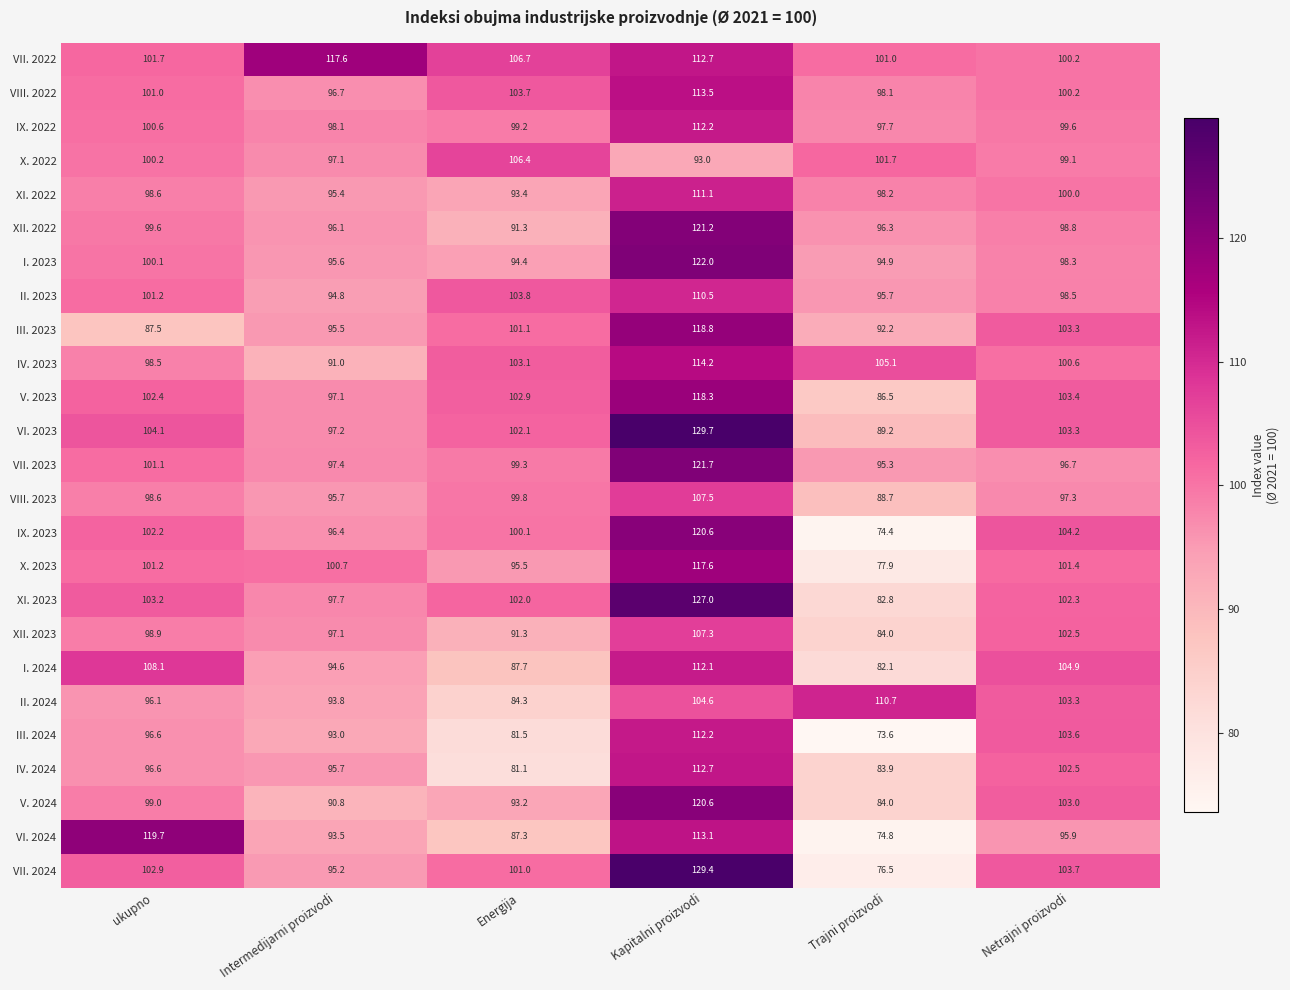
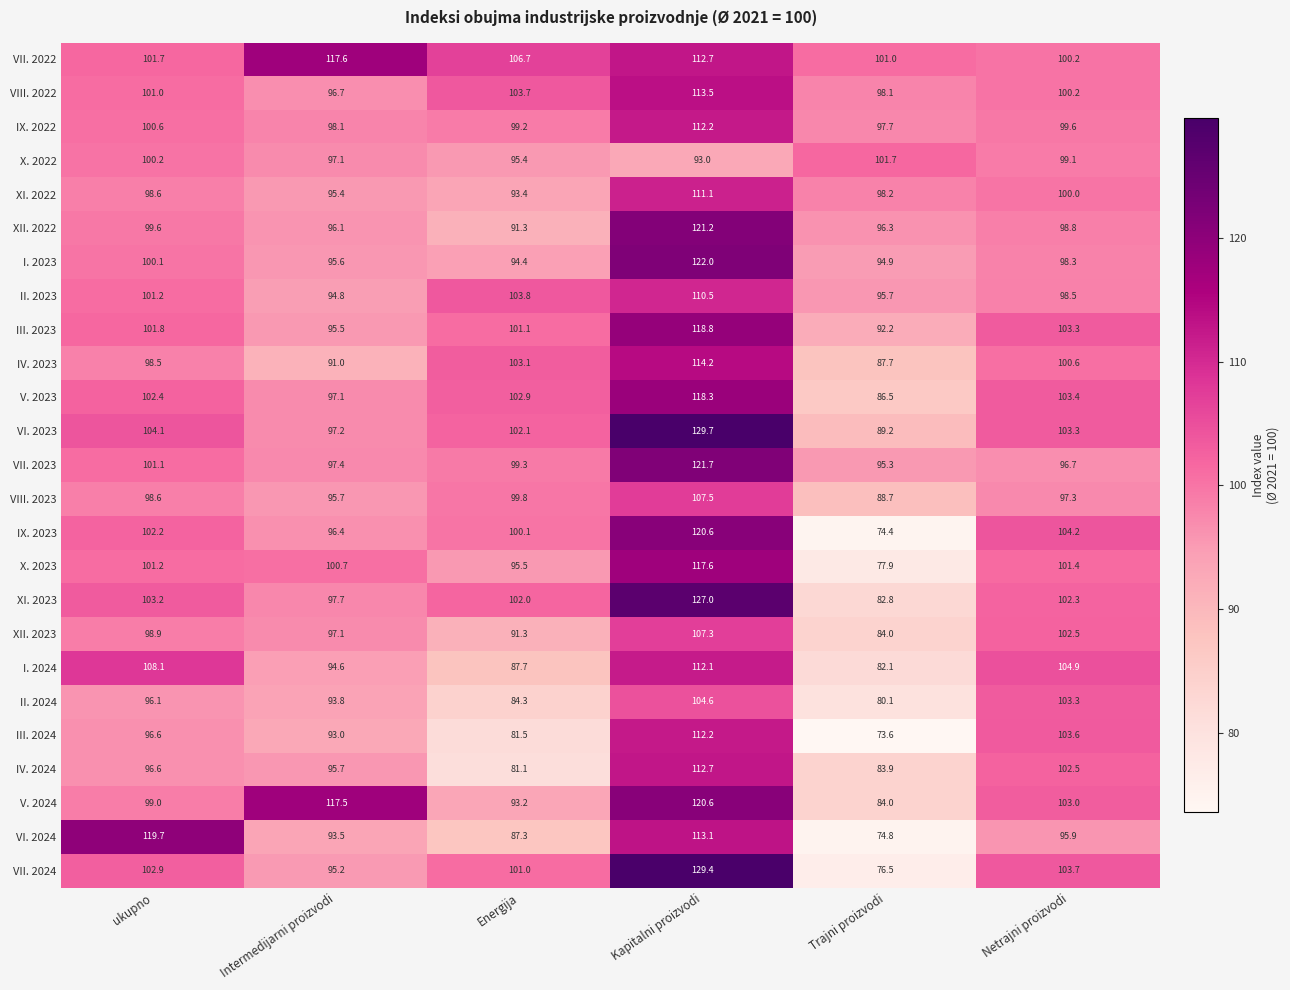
X. 2022, Energija: 106.4 -> 95.4
III. 2023, ukupno: 87.5 -> 101.8
IV. 2023, Trajni proizvodi: 105.1 -> 87.7
II. 2024, Trajni proizvodi: 110.7 -> 80.1
V. 2024, Intermedijarni proizvodi: 90.8 -> 117.5
